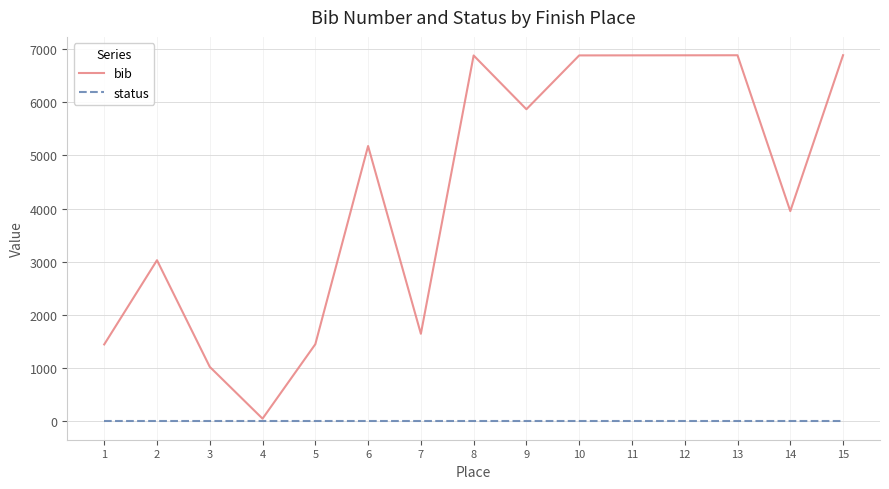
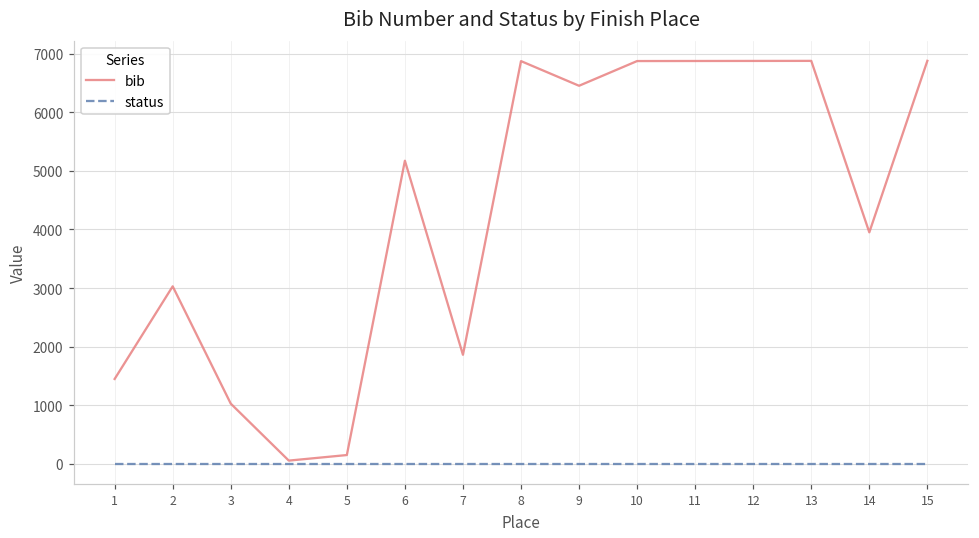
bib, 5: 1500 -> 100
bib, 7: 1600 -> 1900
bib, 9: 5900 -> 6500
